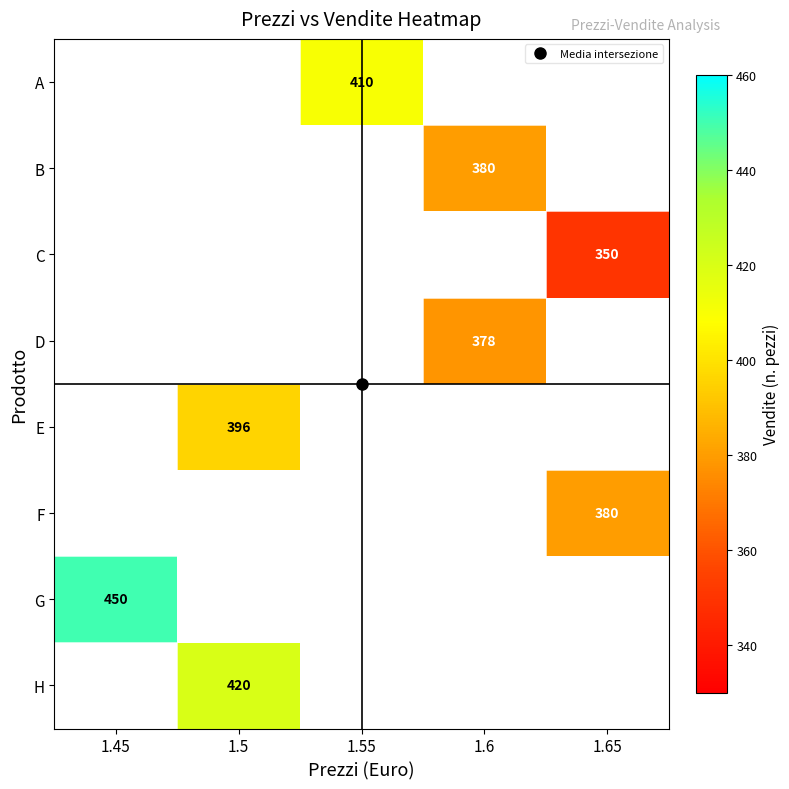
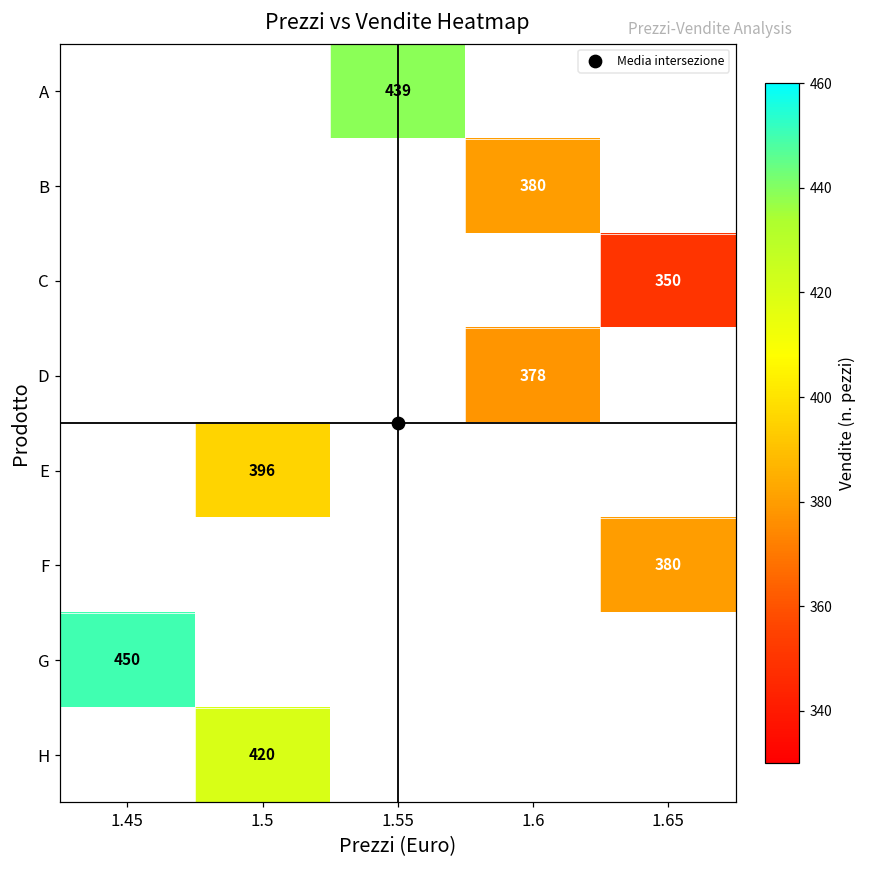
A, 1.55: 410 -> 439
